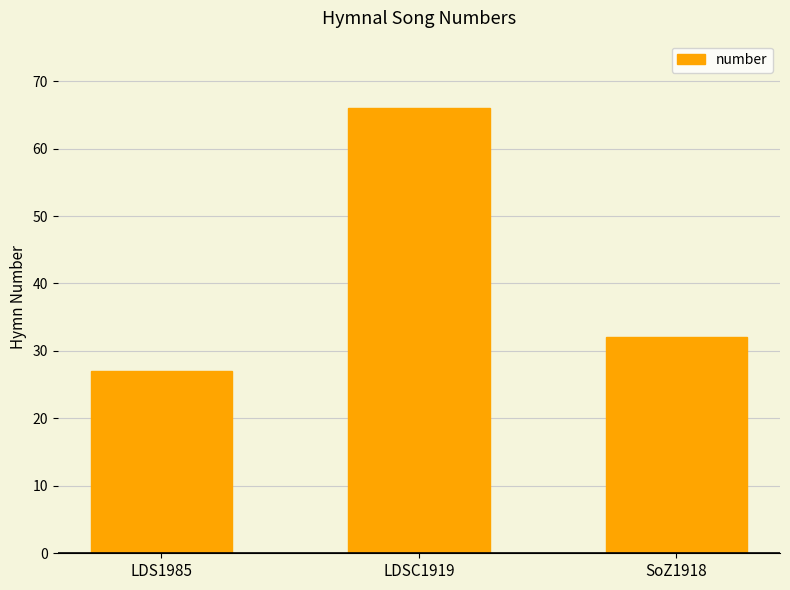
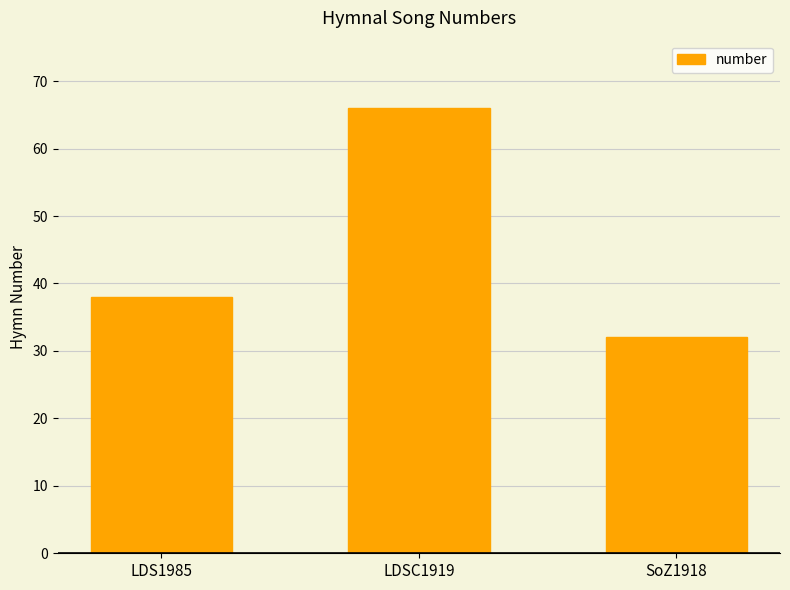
LDS1985: 27 -> 38
